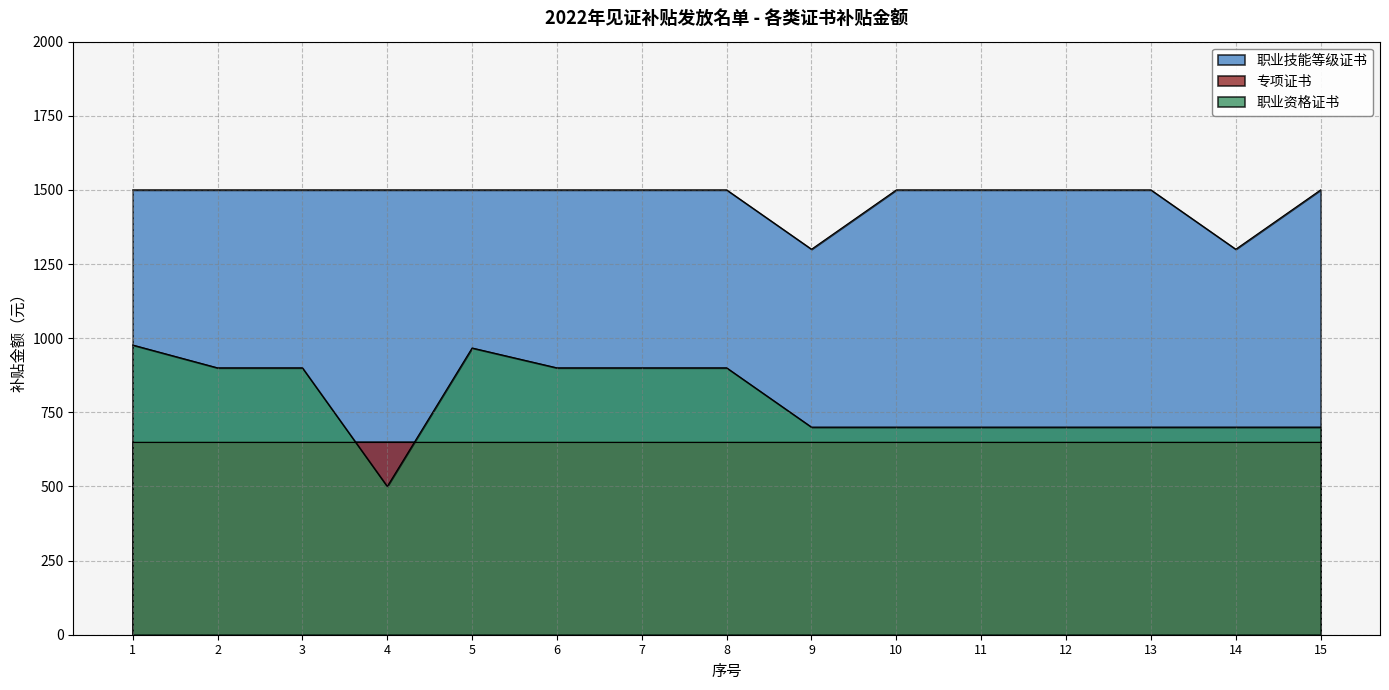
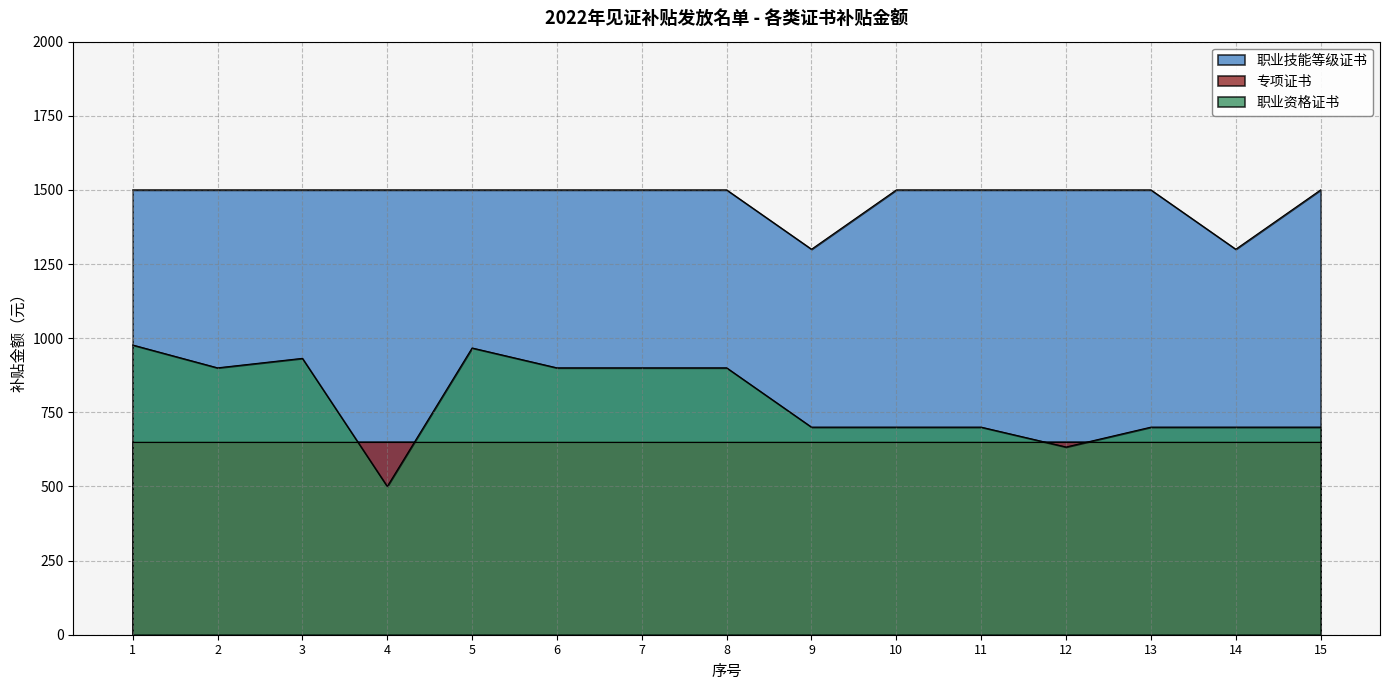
职业资格证书, 3: 900 -> 930
职业资格证书, 12: 700 -> 630
